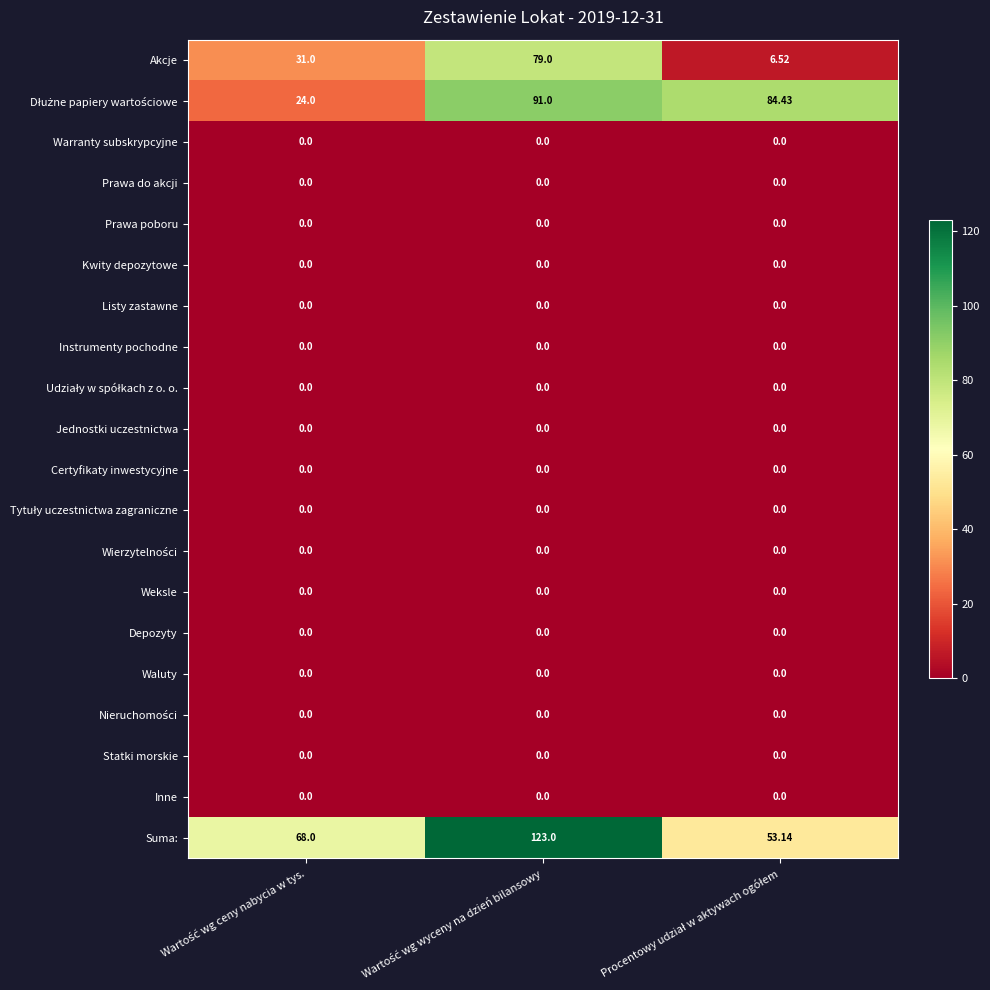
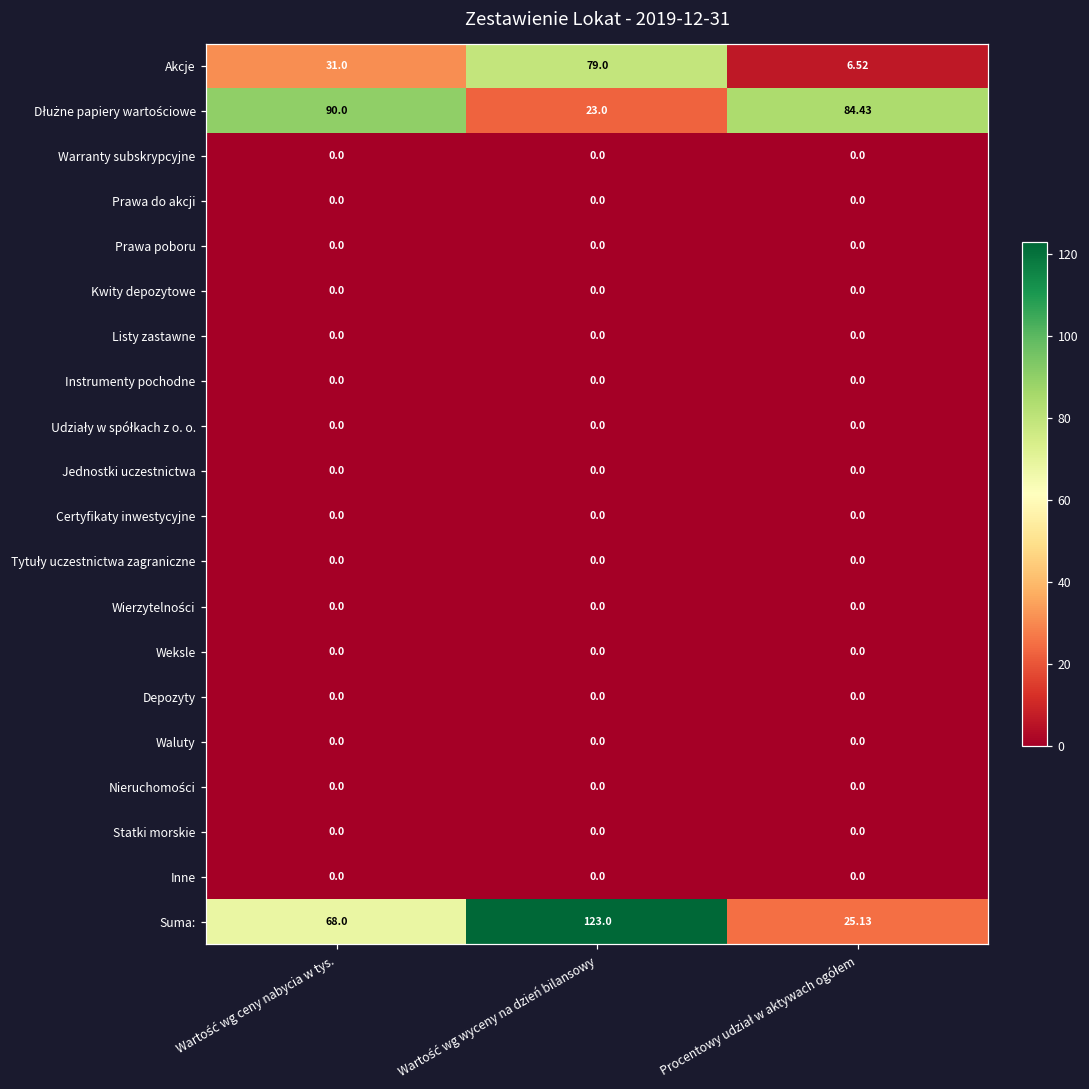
Dłużne papiery wartościowe, Wartość wg ceny nabycia w tys.: 24.0 -> 90.0
Dłużne papiery wartościowe, Wartość wg wyceny na dzień bilansowy: 91.0 -> 23.0
Suma:, Procentowy udział w aktywach ogółem: 53.14 -> 25.13
